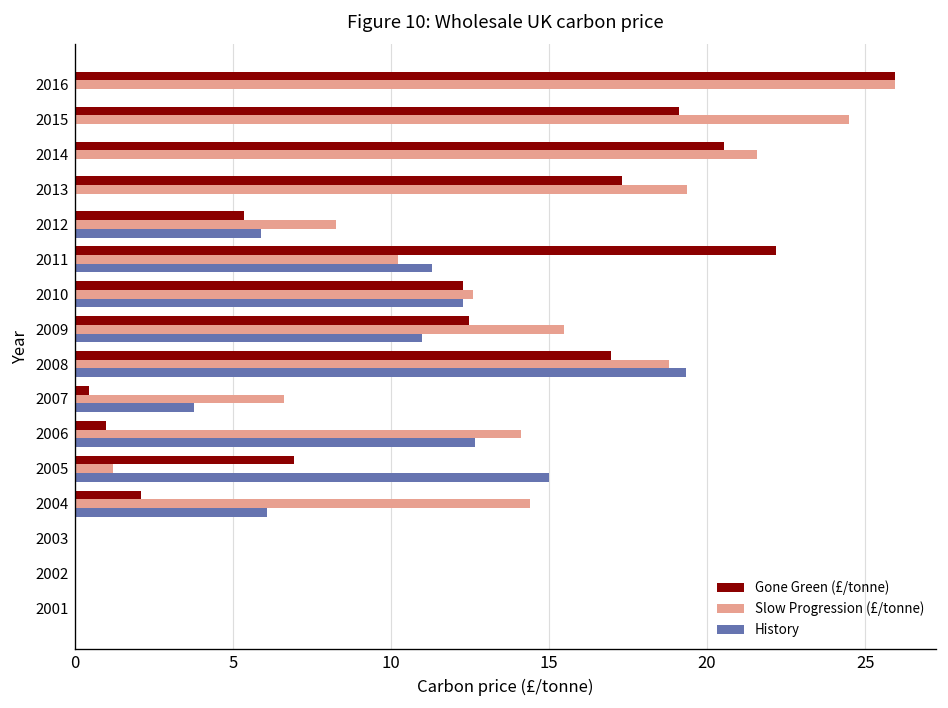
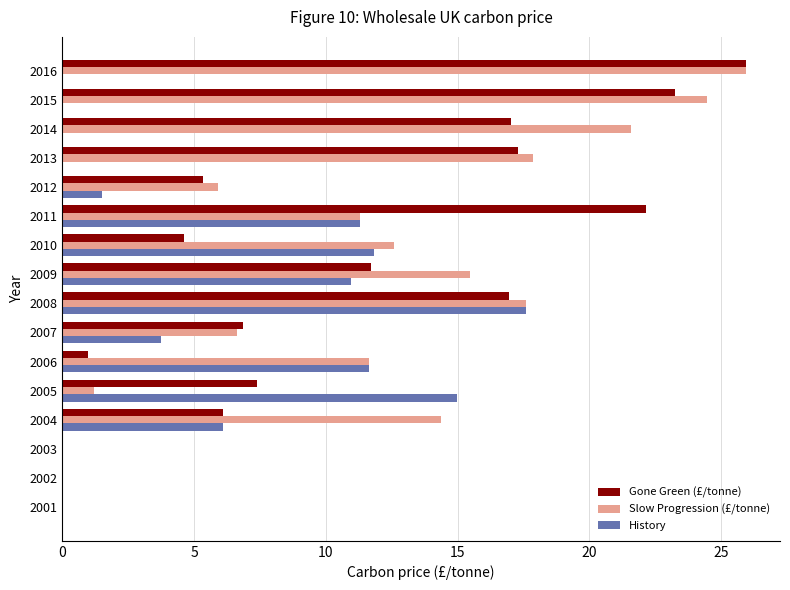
Gone Green (£/tonne), 2015: 19.1 -> 23.2
Gone Green (£/tonne), 2014: 20.5 -> 17.0
Slow Progression (£/tonne), 2013: 19.4 -> 17.9
Slow Progression (£/tonne), 2012: 8.3 -> 5.9
History, 2012: 5.9 -> 1.5
Slow Progression (£/tonne), 2011: 10.2 -> 11.3
Gone Green (£/tonne), 2010: 12.3 -> 4.6
History, 2010: 12.3 -> 11.8
Gone Green (£/tonne), 2009: 12.5 -> 11.7
Slow Progression (£/tonne), 2008: 18.8 -> 17.6
History, 2008: 19.3 -> 17.6
Gone Green (£/tonne), 2007: 0.4 -> 6.9
Slow Progression (£/tonne), 2006: 14.1 -> 11.6
History, 2006: 12.7 -> 11.6
Gone Green (£/tonne), 2005: 6.9 -> 7.4
Gone Green (£/tonne), 2004: 2.1 -> 6.1
